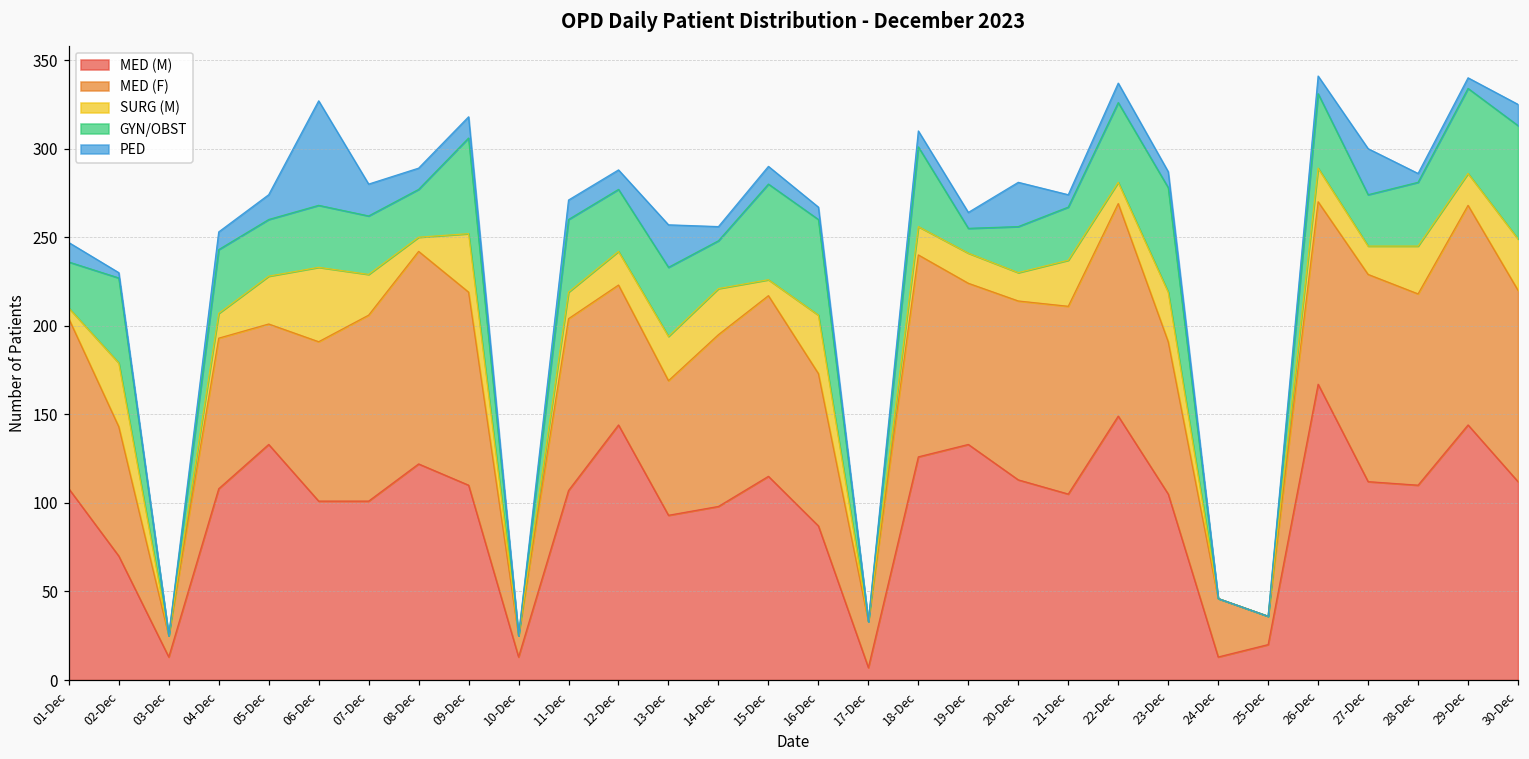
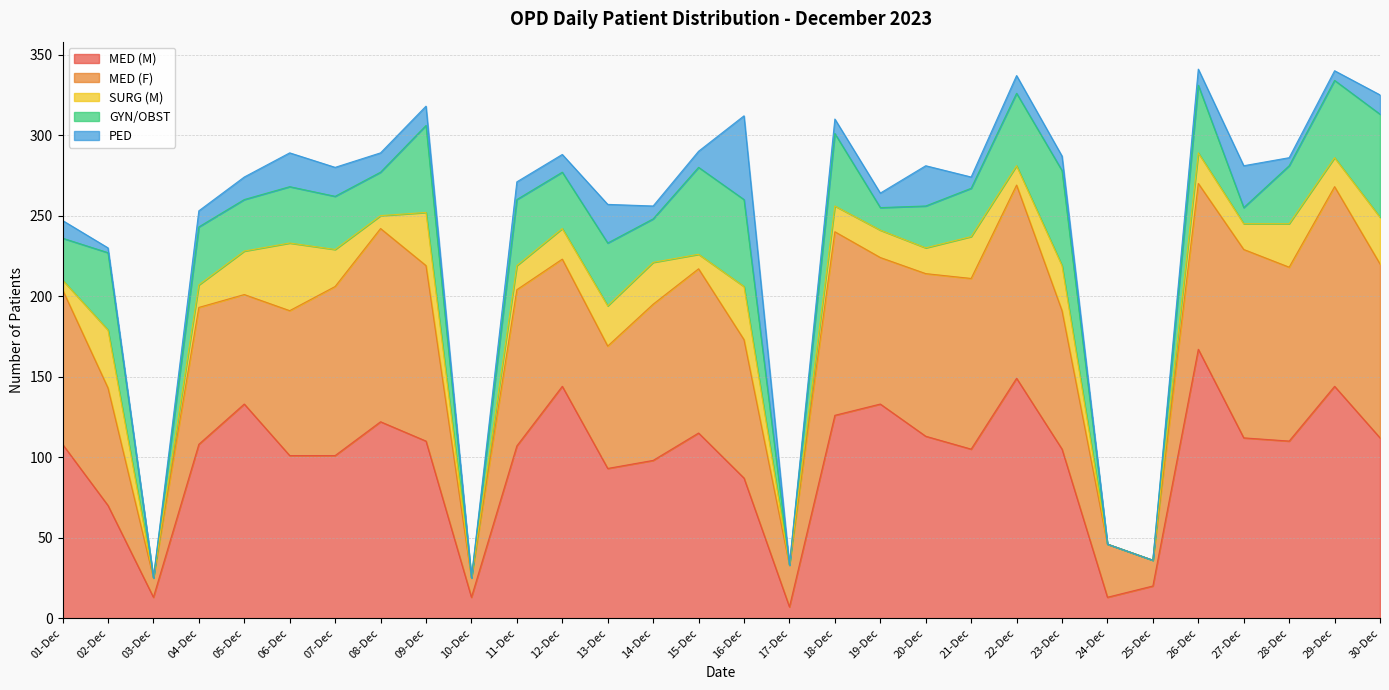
PED, 06-Dec: 59 -> 21
PED, 16-Dec: 7 -> 52
GYN/OBST, 27-Dec: 29 -> 10
